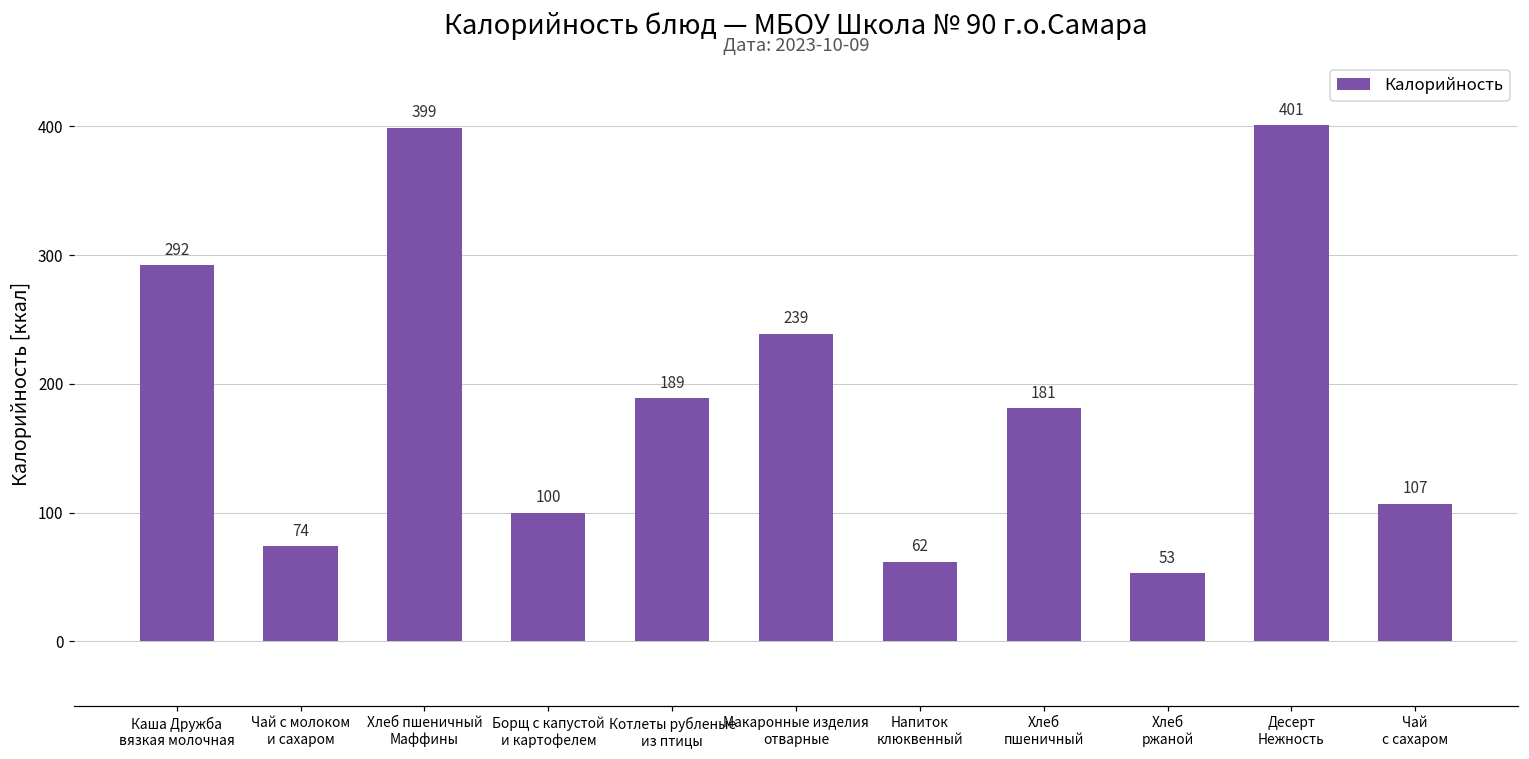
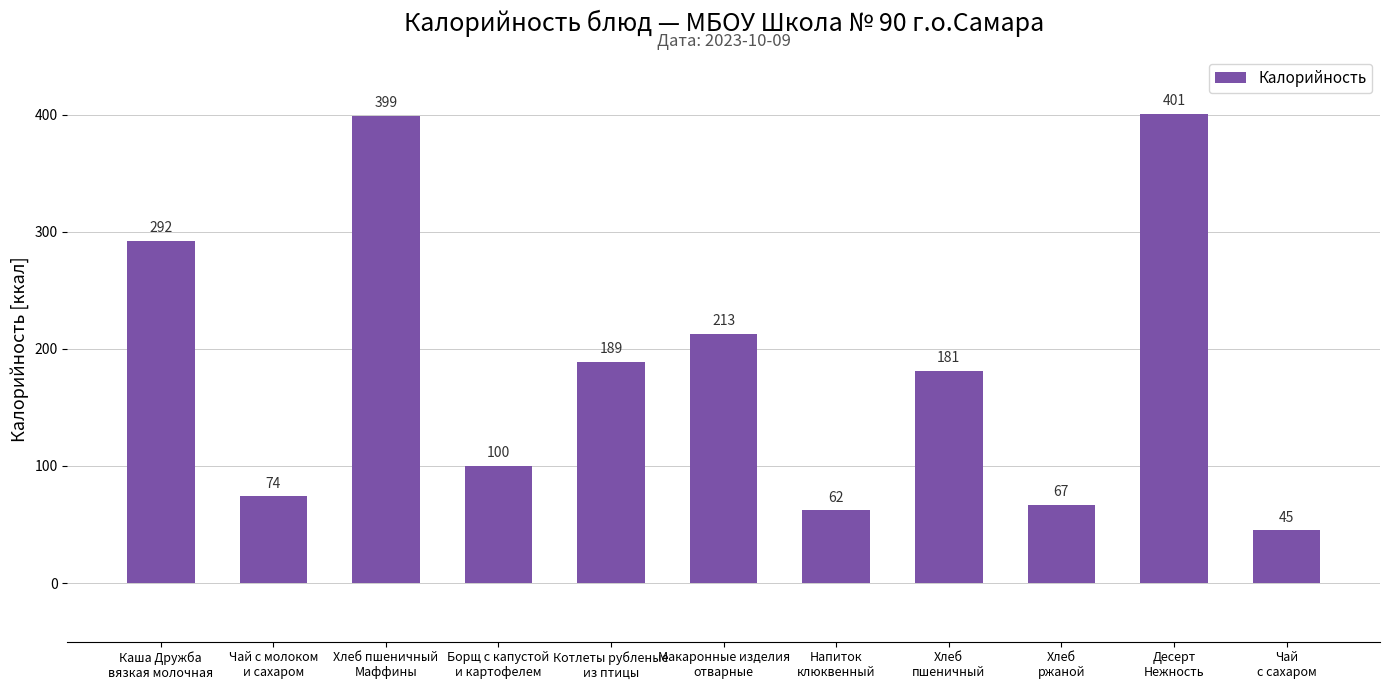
Макаронные изделия отварные: 239 -> 213
Хлеб ржаной: 53 -> 67
Чай с сахаром: 107 -> 45
